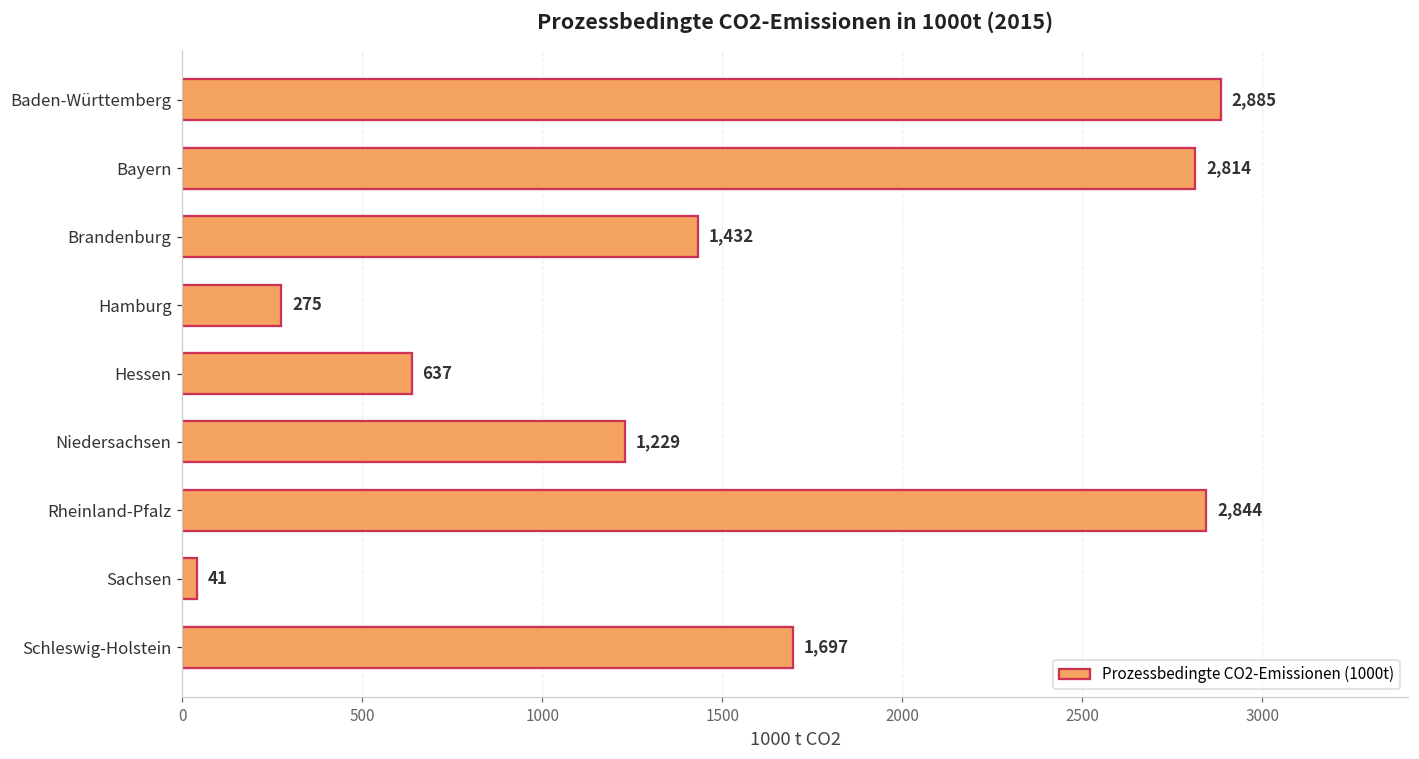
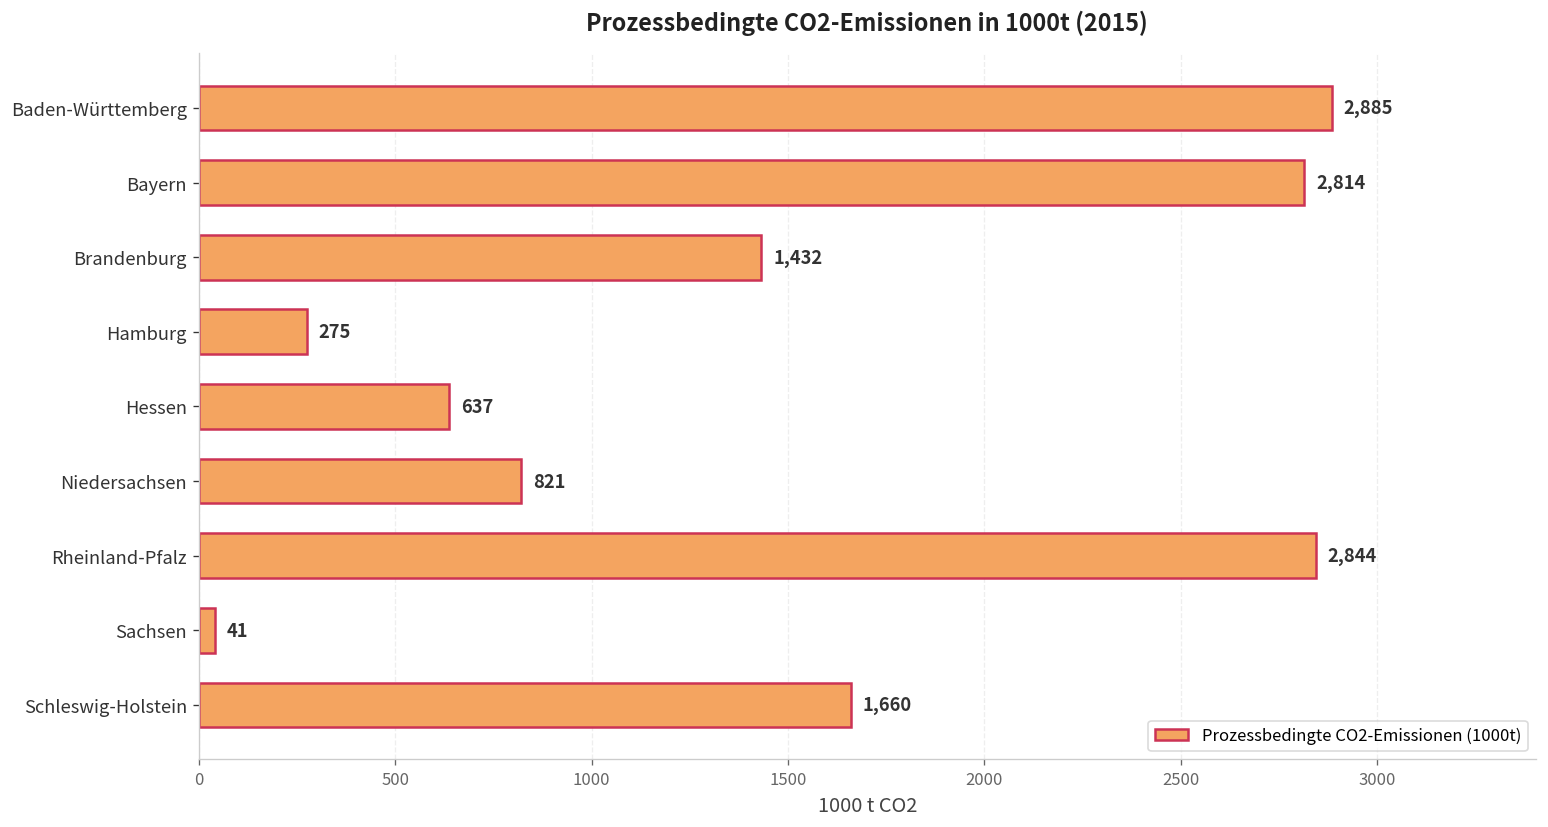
Niedersachsen: 1,229 -> 821
Schleswig-Holstein: 1,697 -> 1,660
